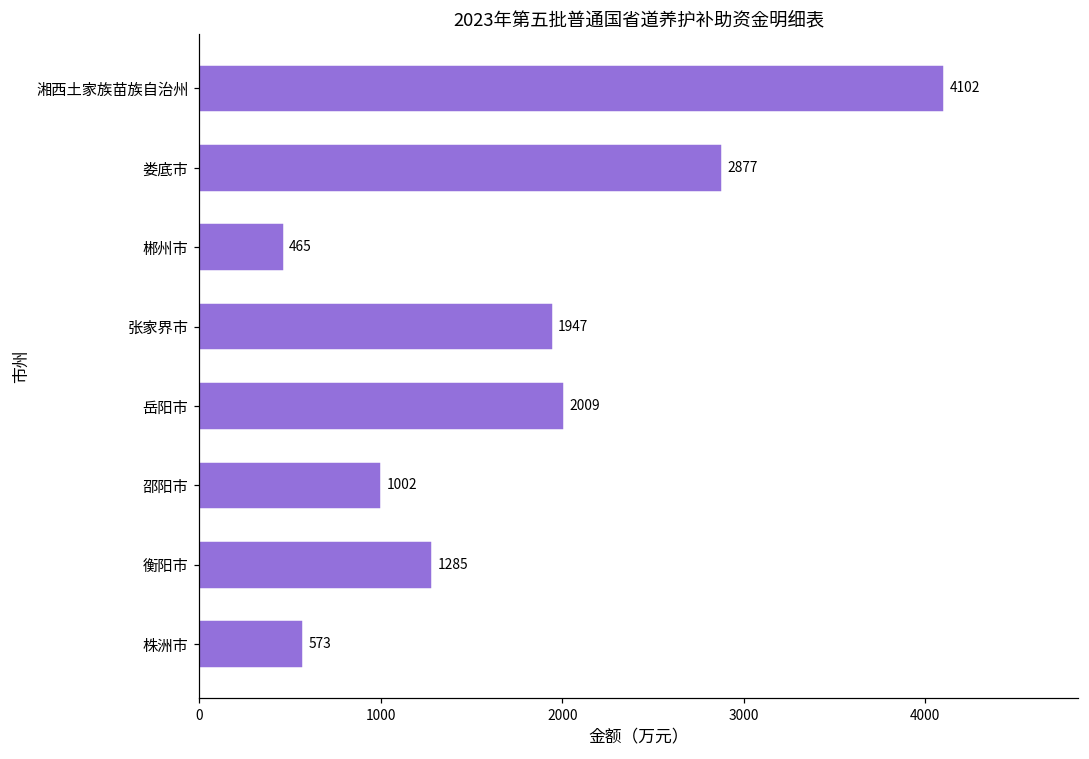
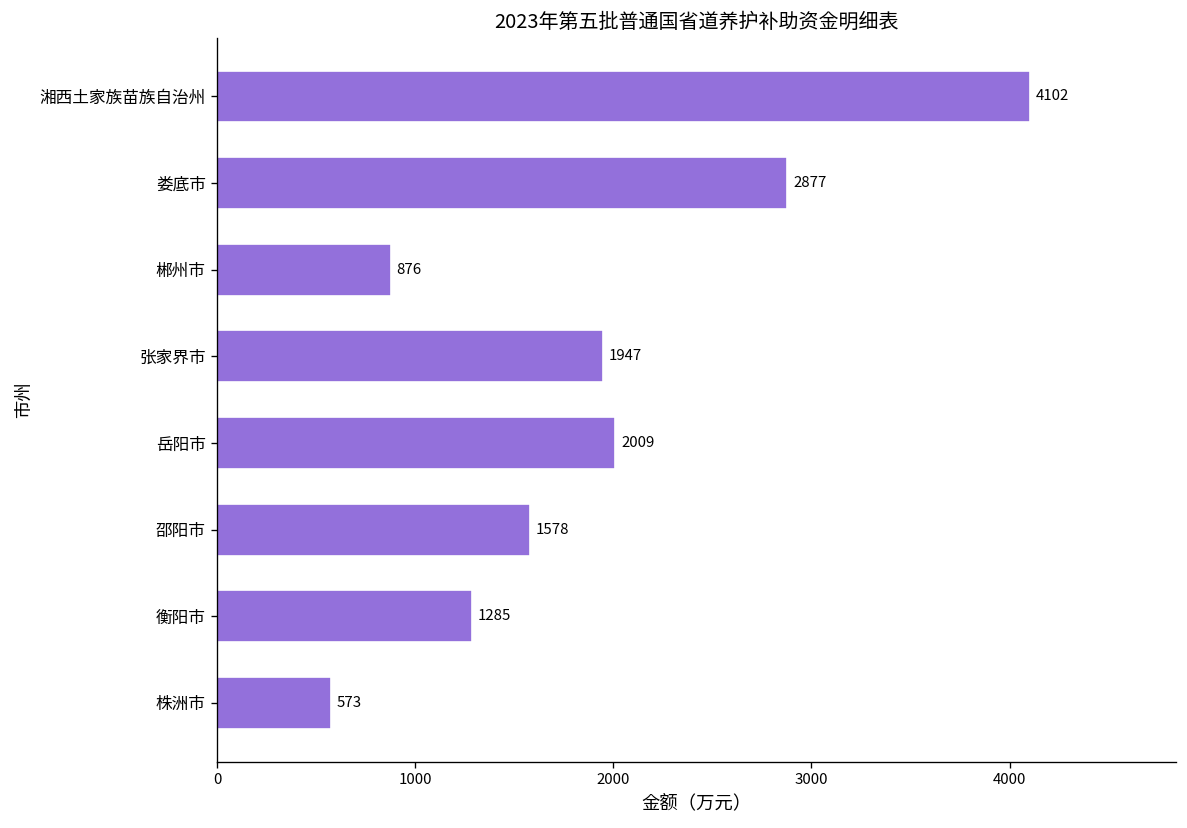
郴州市: 465 -> 876
邵阳市: 1002 -> 1578
